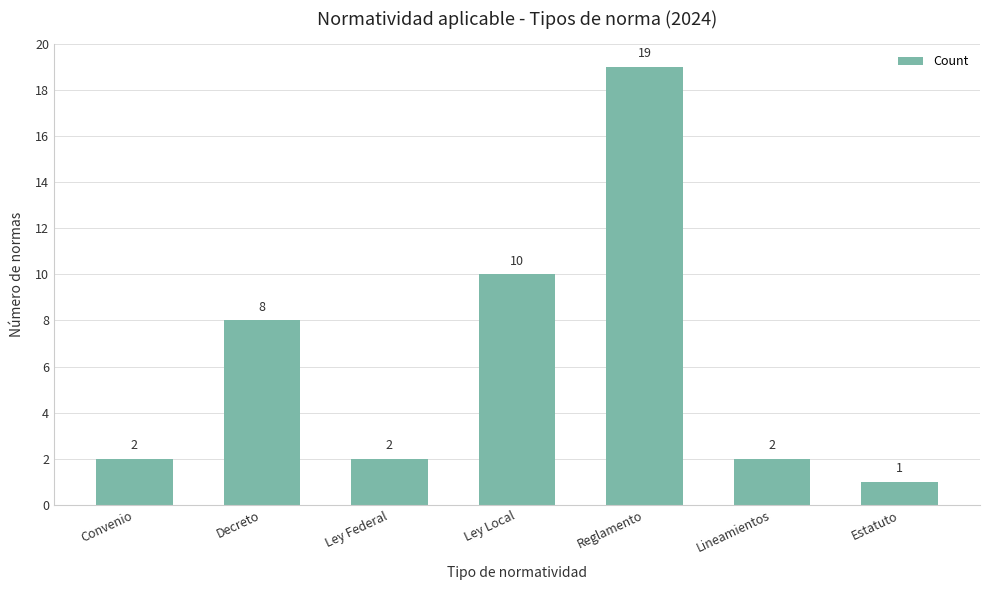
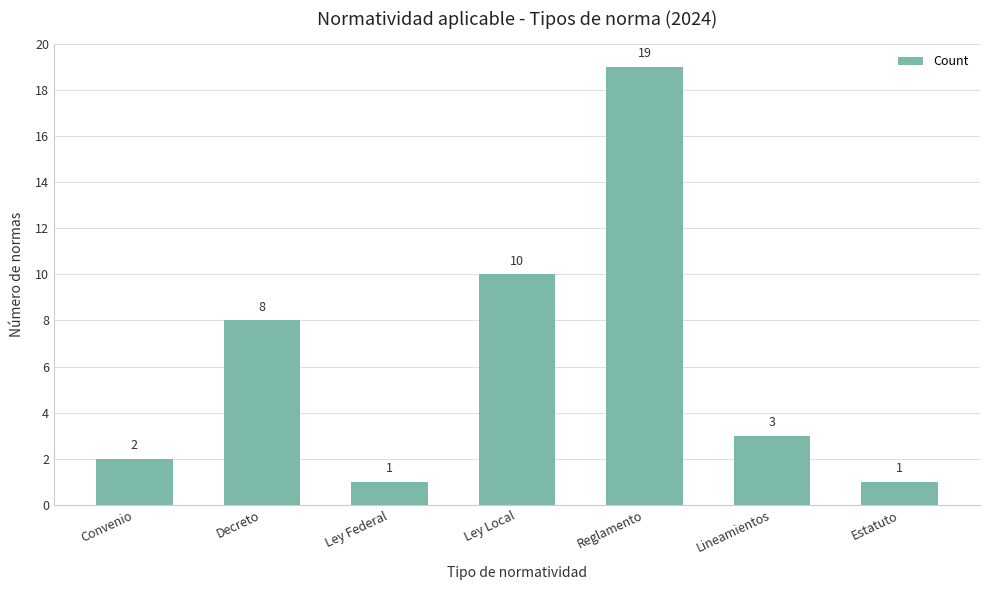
Ley Federal: 2 -> 1
Lineamientos: 2 -> 3
